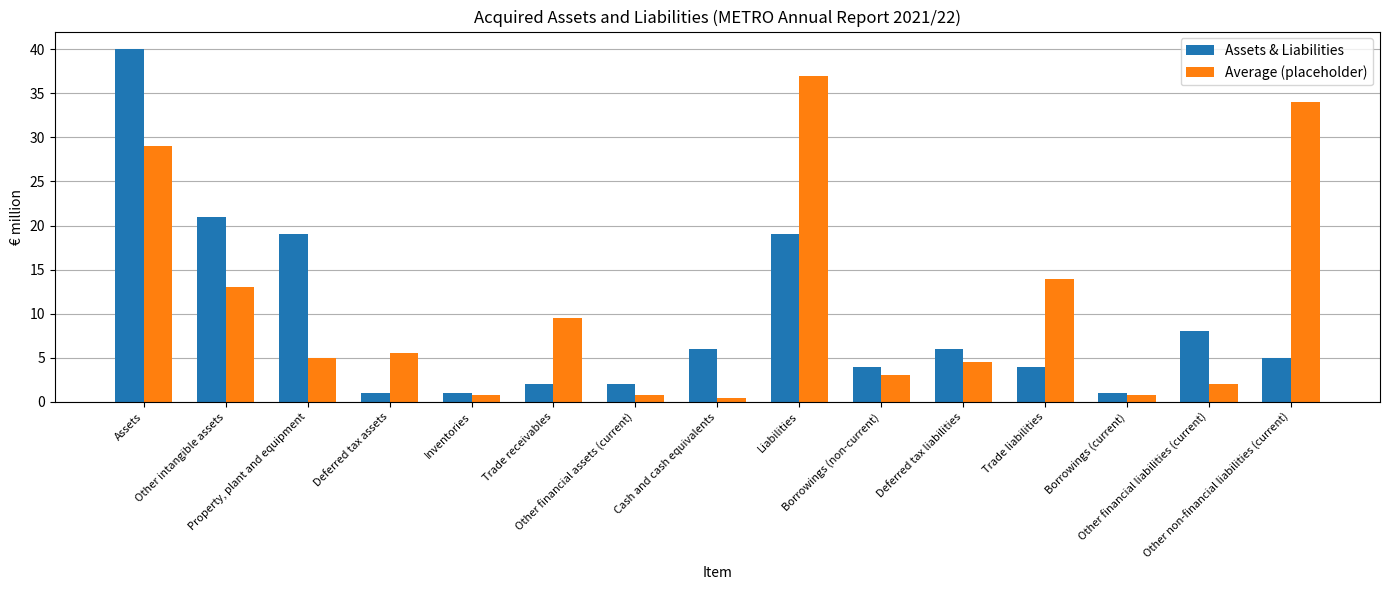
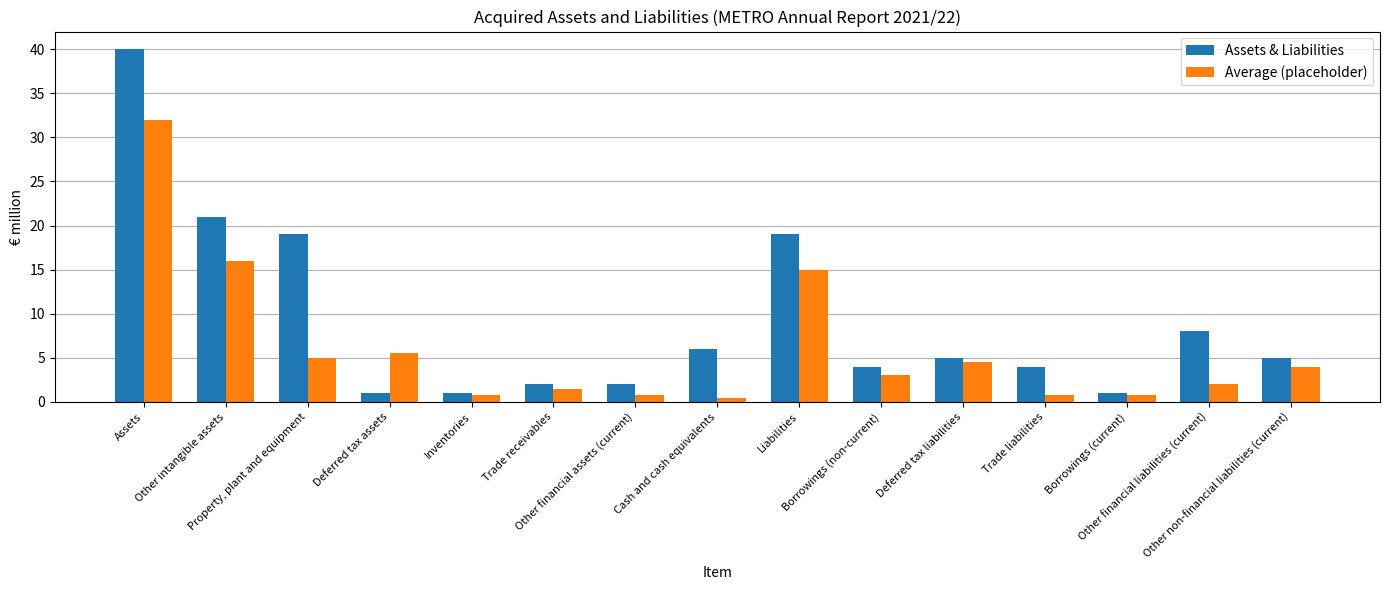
Average (placeholder), Assets: 29 -> 32
Average (placeholder), Other intangible assets: 13 -> 16
Average (placeholder), Trade receivables: 10 -> 2
Average (placeholder), Liabilities: 37 -> 15
Assets & Liabilities, Deferred tax liabilities: 6 -> 5
Average (placeholder), Trade liabilities: 14 -> 1
Average (placeholder), Other non-financial liabilities (current): 34 -> 4
